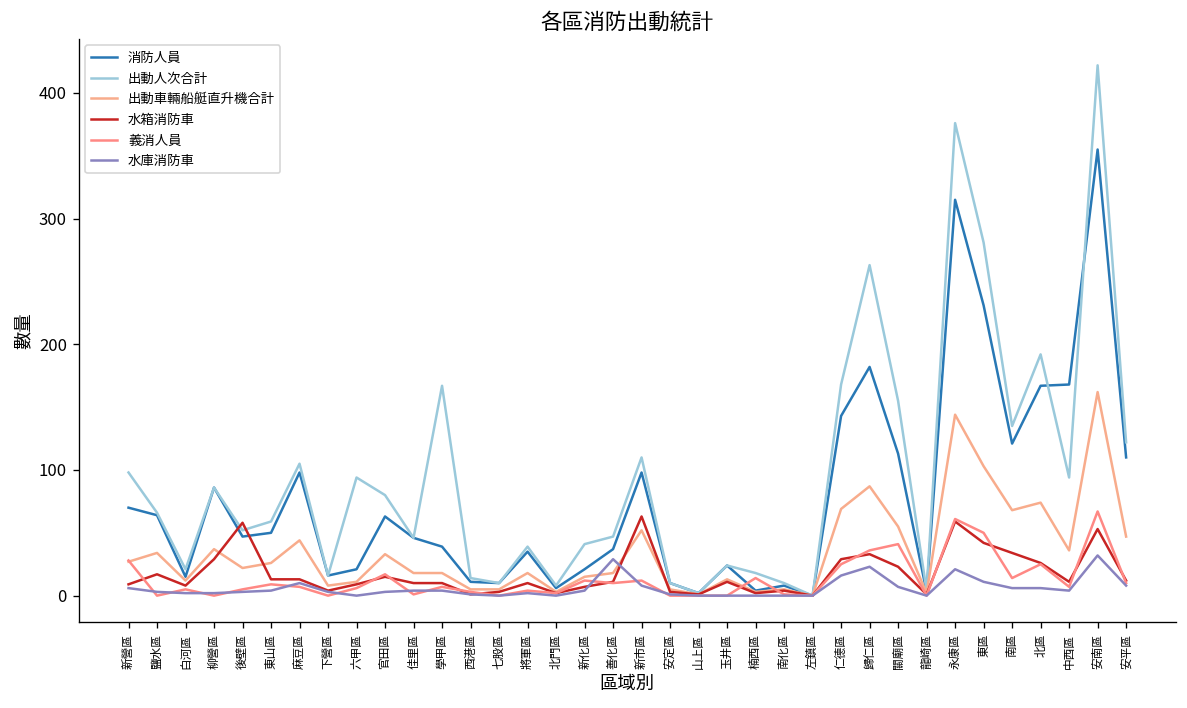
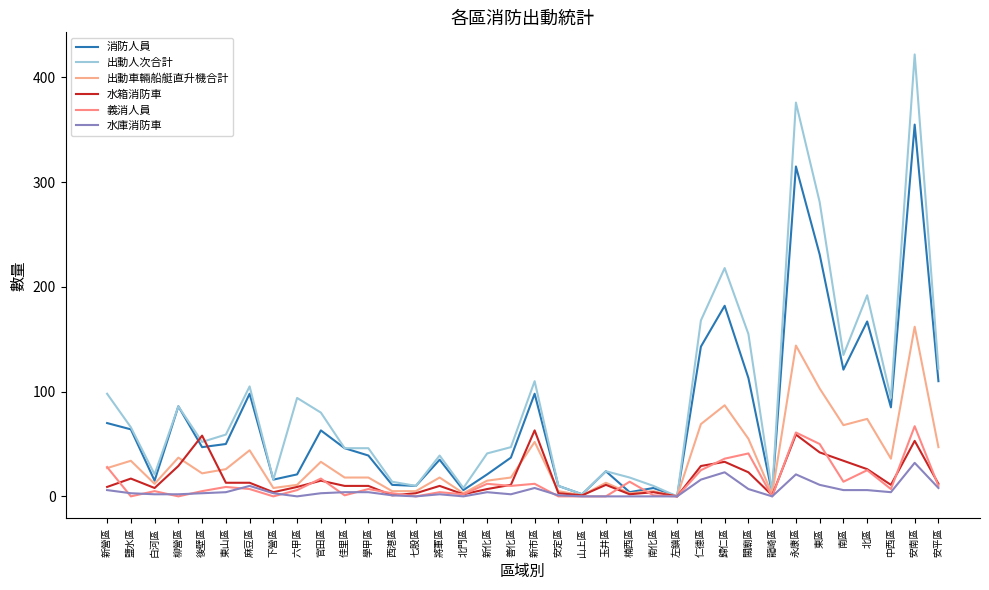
出動人次合計, 學甲區: 167 -> 46
水庫消防車, 善化區: 29 -> 2
出動人次合計, 歸仁區: 263 -> 218
消防人員, 中西區: 168 -> 85
